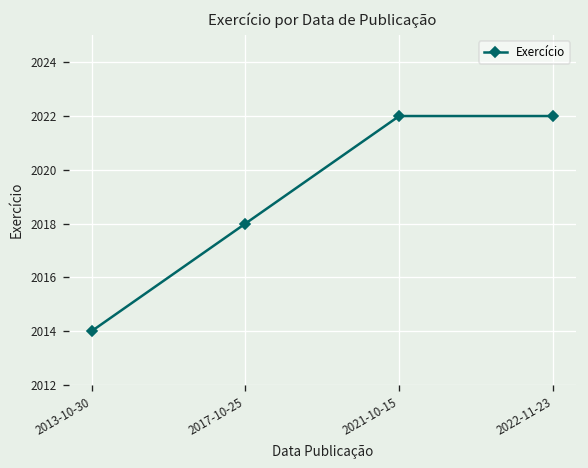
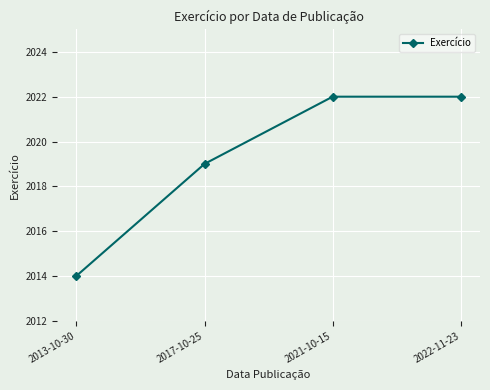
2017-10-25: 2018 -> 2019
